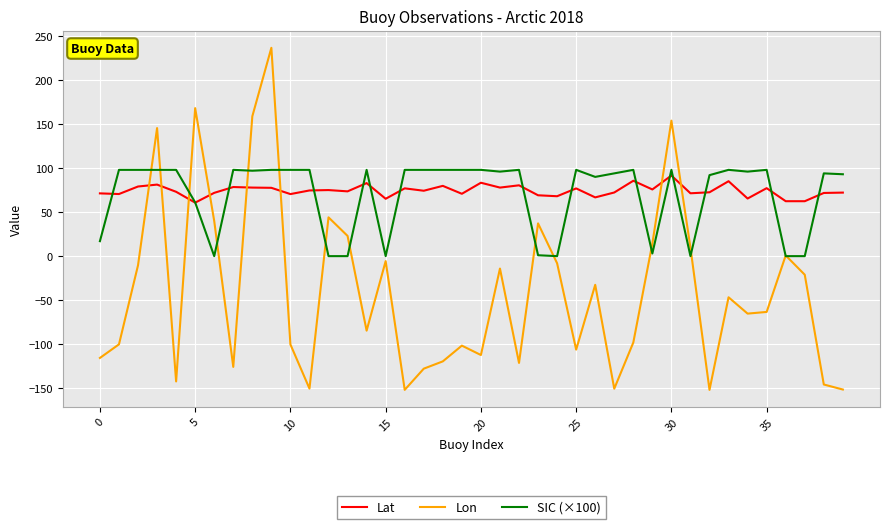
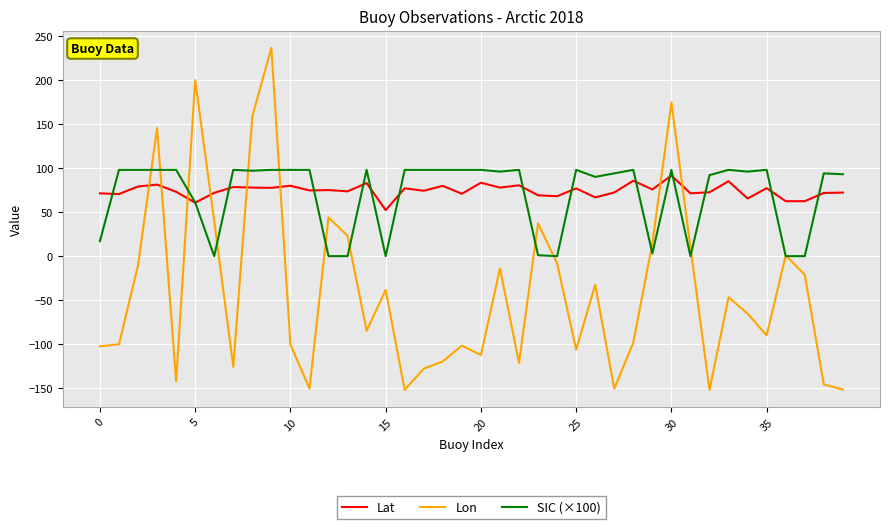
Lon, 0: -120 -> -100
Lon, 5: 170 -> 200
Lat, 10: 70 -> 80
Lat, 15: 70 -> 50
Lon, 15: -10 -> -40
Lon, 30: 150 -> 170
Lon, 35: -60 -> -90
